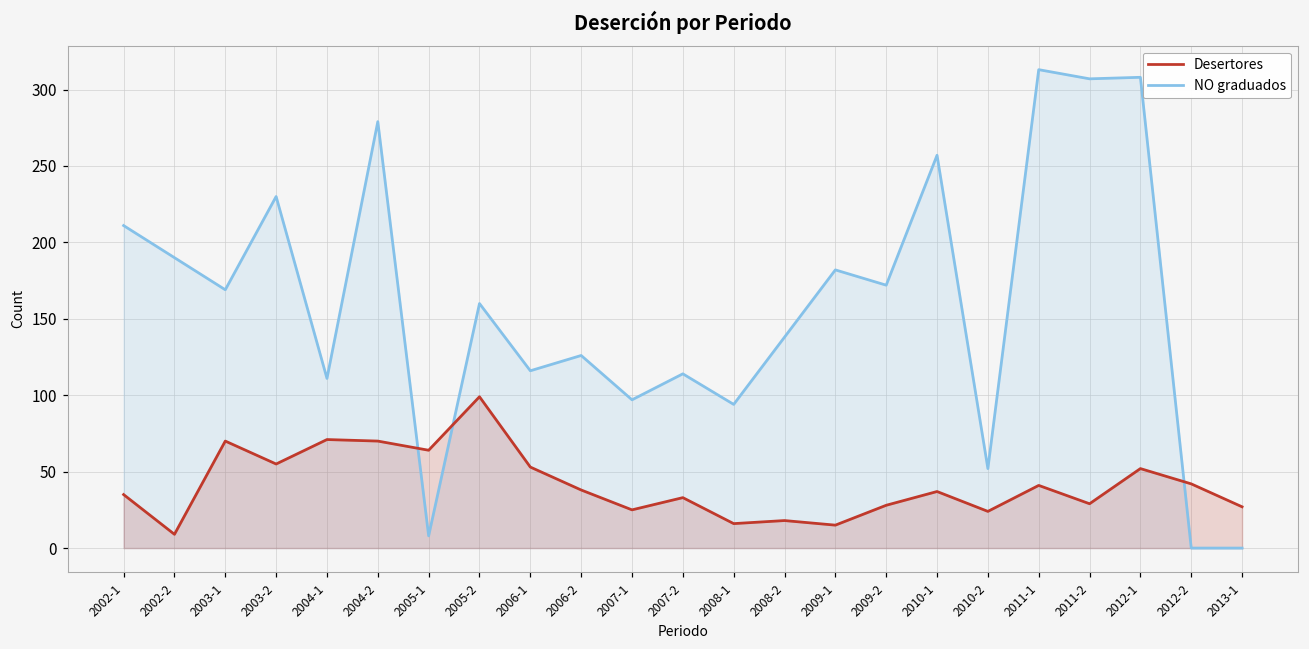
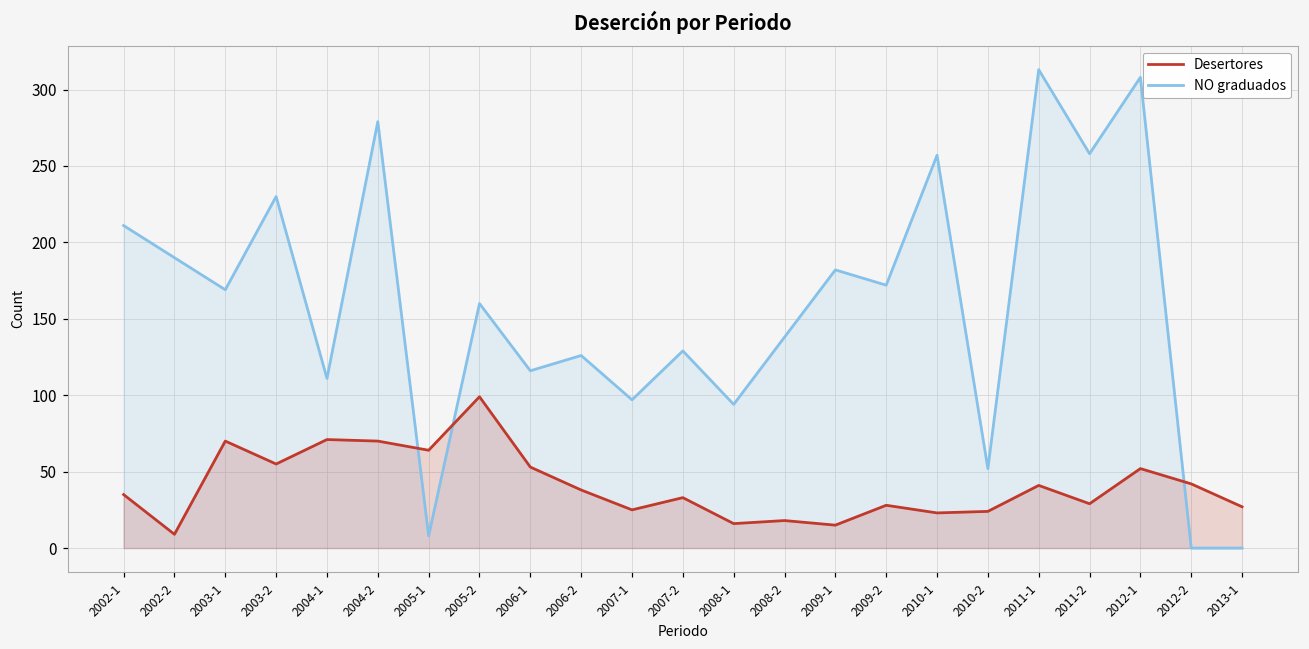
NO graduados, 2007-2: 114 -> 129
Desertores, 2010-1: 37 -> 23
NO graduados, 2011-2: 307 -> 258
